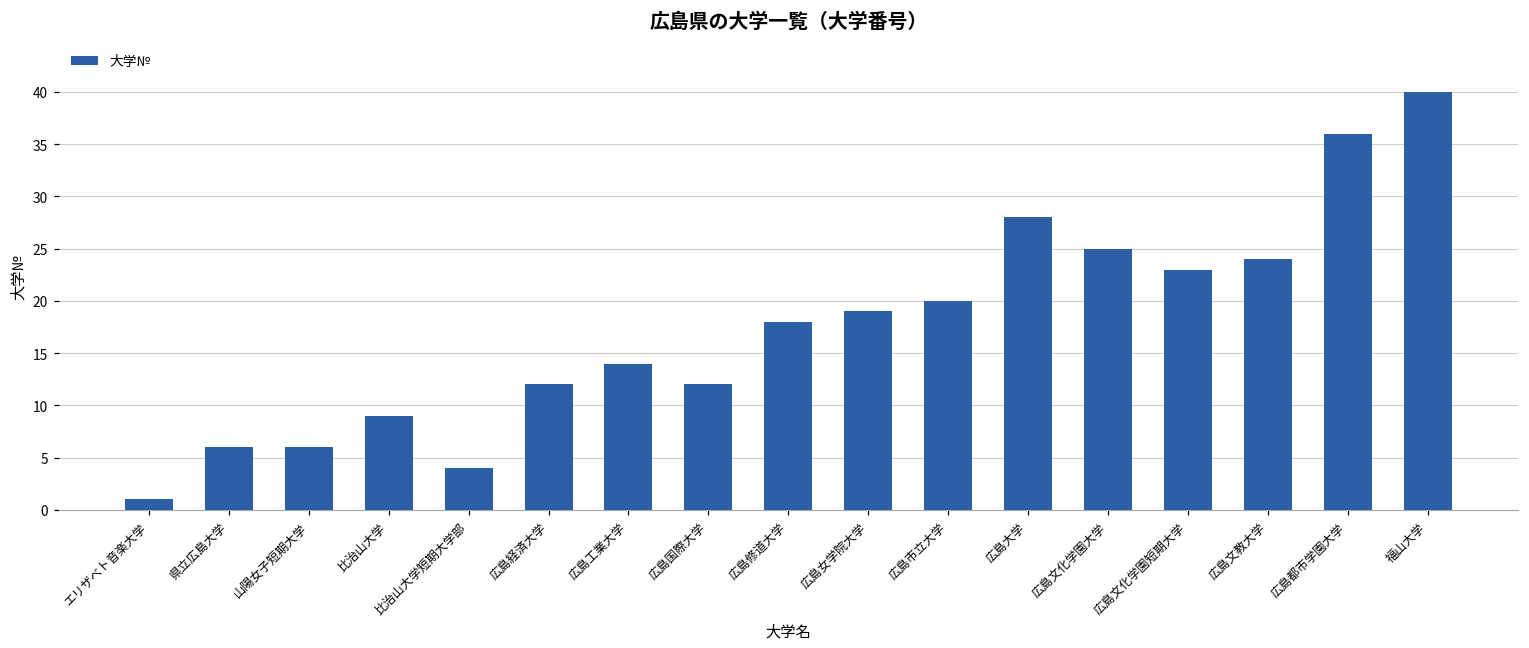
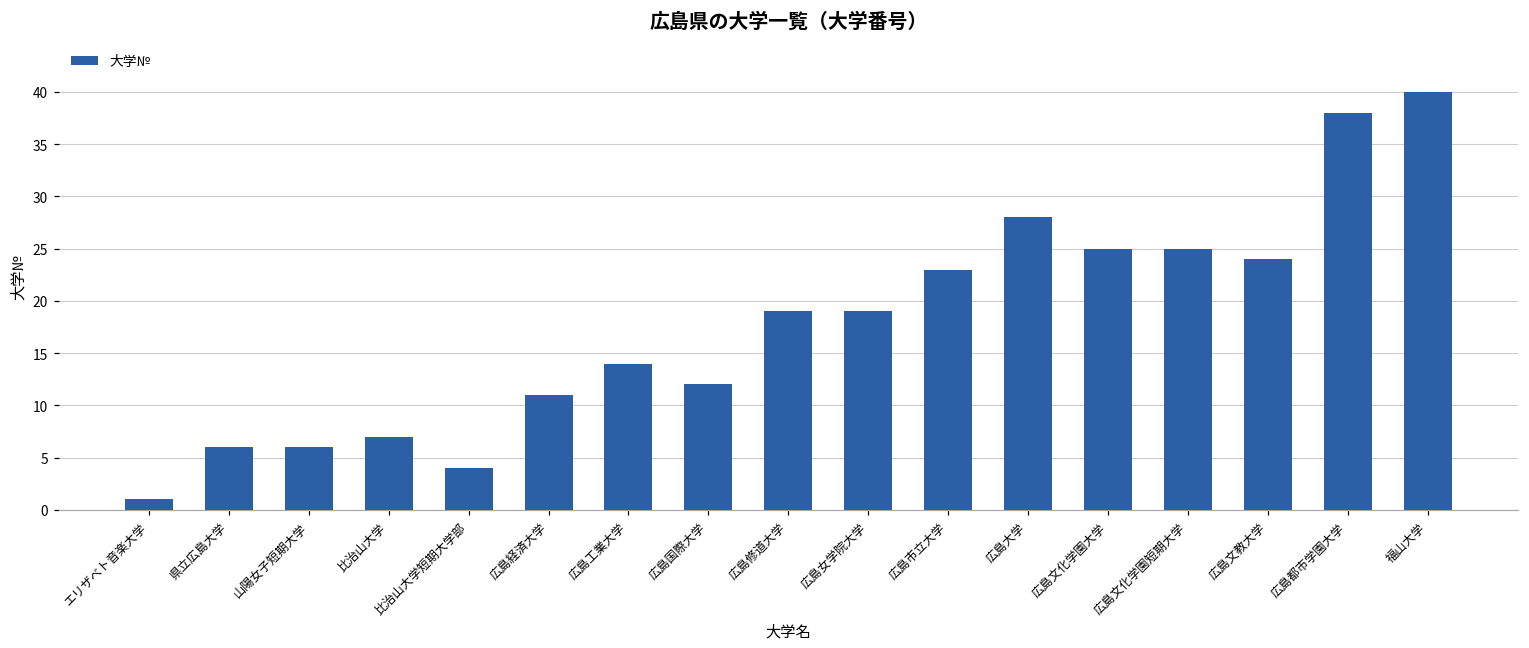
比治山大学: 9 -> 7
広島経済大学: 12 -> 11
広島修道大学: 18 -> 19
広島市立大学: 20 -> 23
広島文化学園短期大学: 23 -> 25
広島都市学園大学: 36 -> 38
